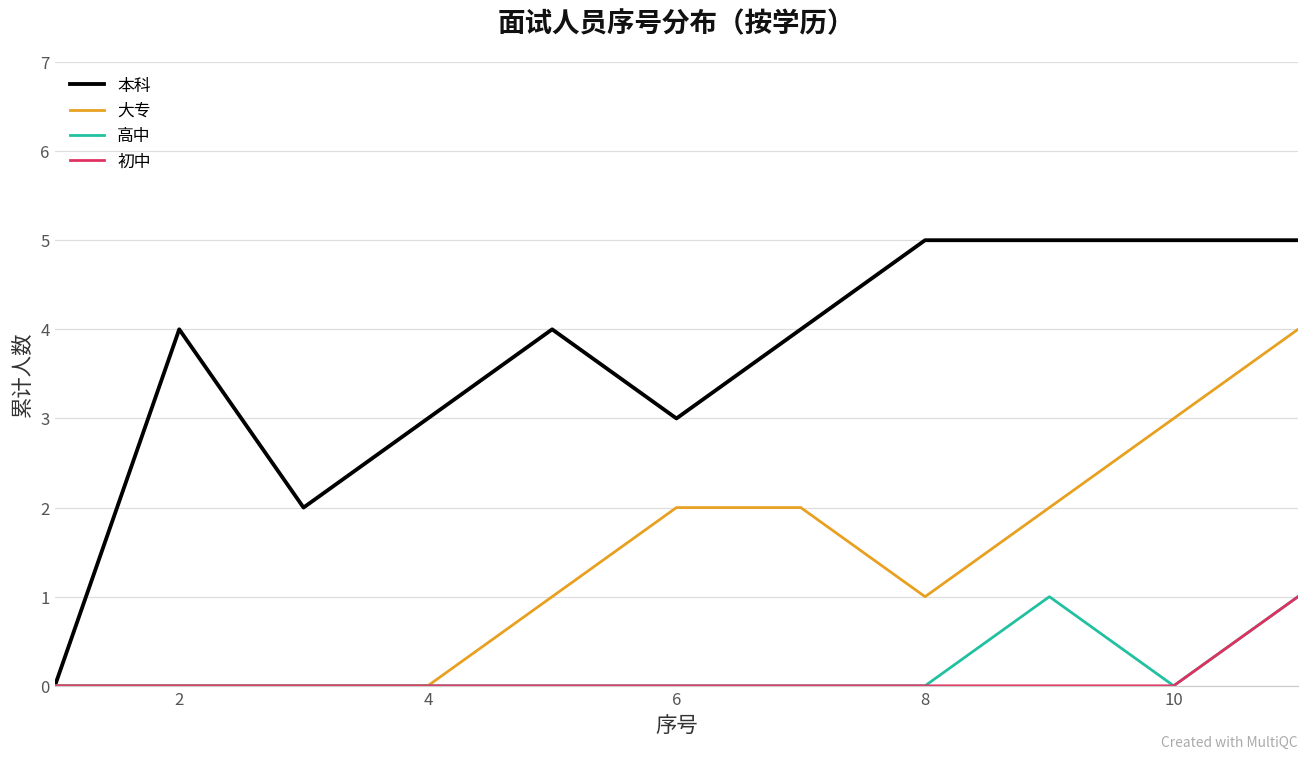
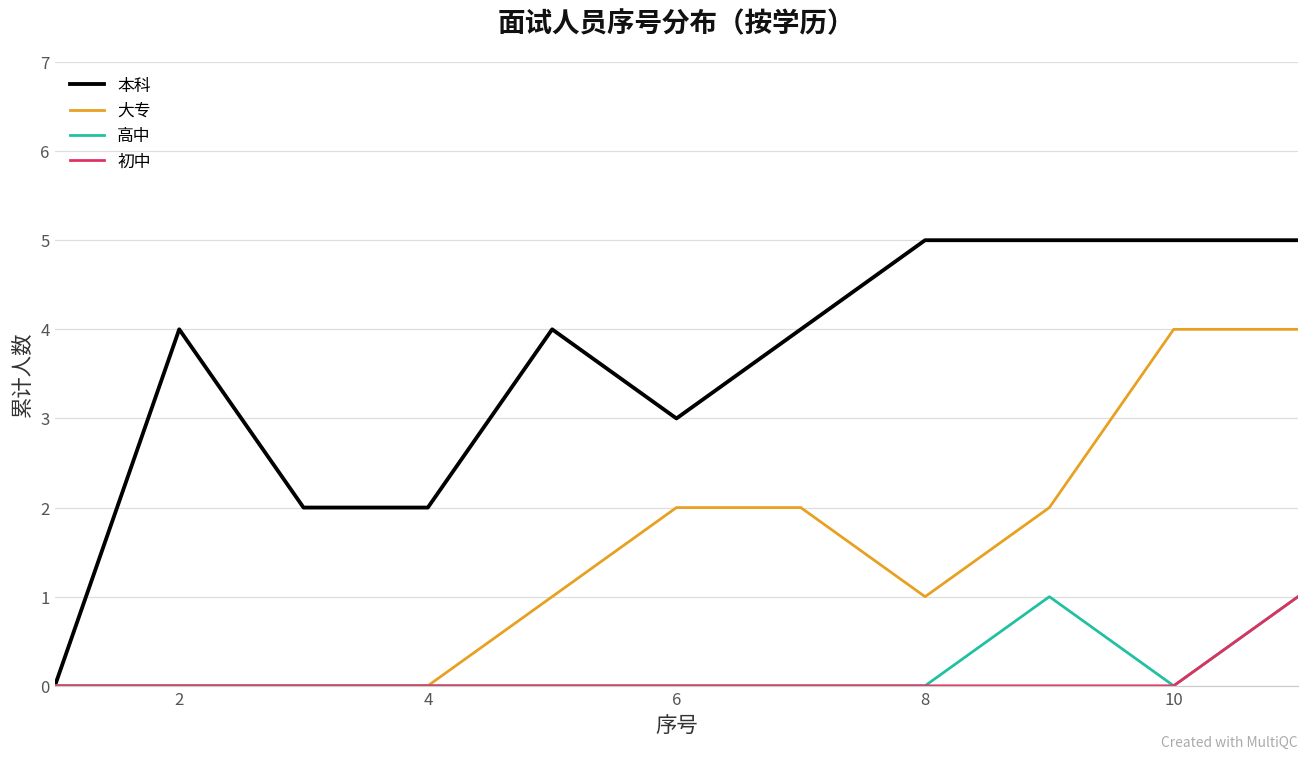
本科, 4: 3 -> 2
大专, 10: 3 -> 4
